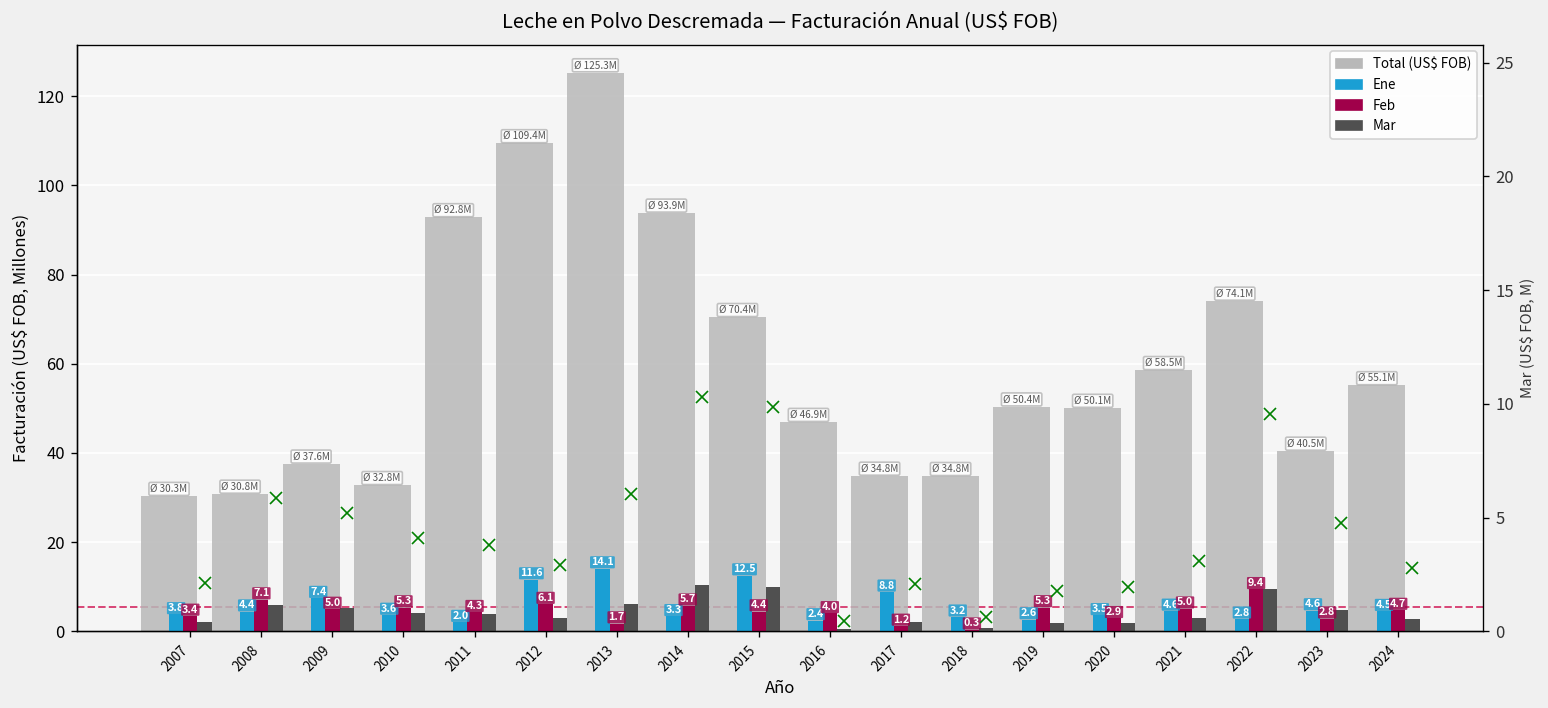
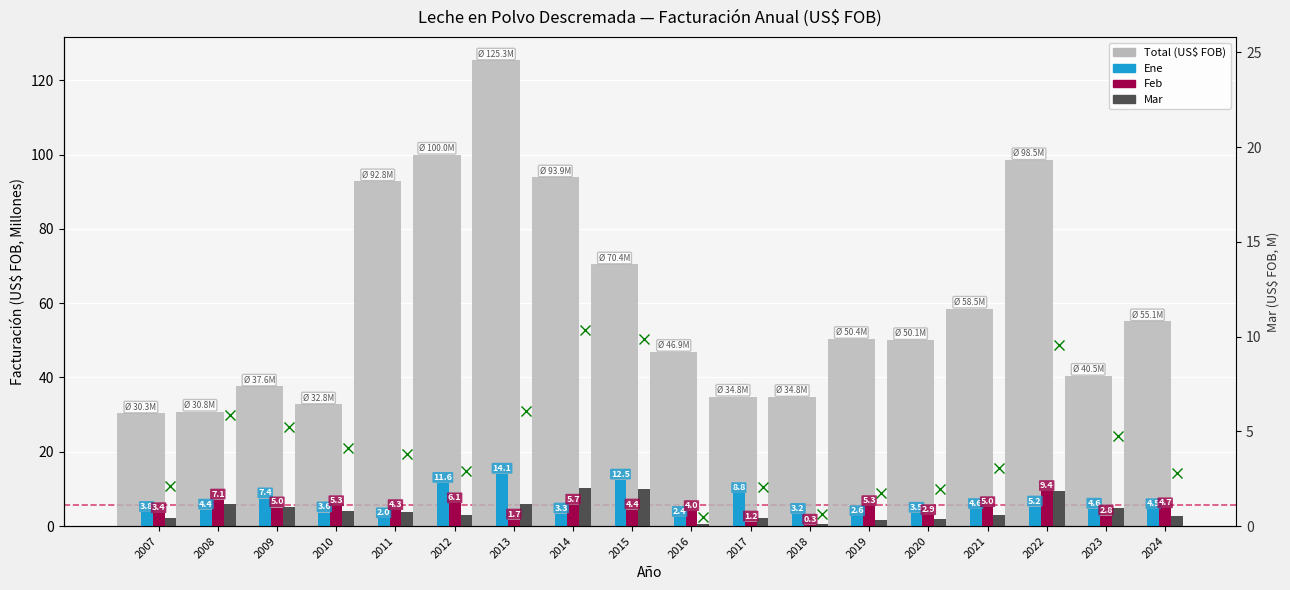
Total (US$ FOB), 2012: 109.4M -> 100.0M
Total (US$ FOB), 2022: 74.1M -> 98.5M
Ene, 2022: 2.8 -> 5.2
